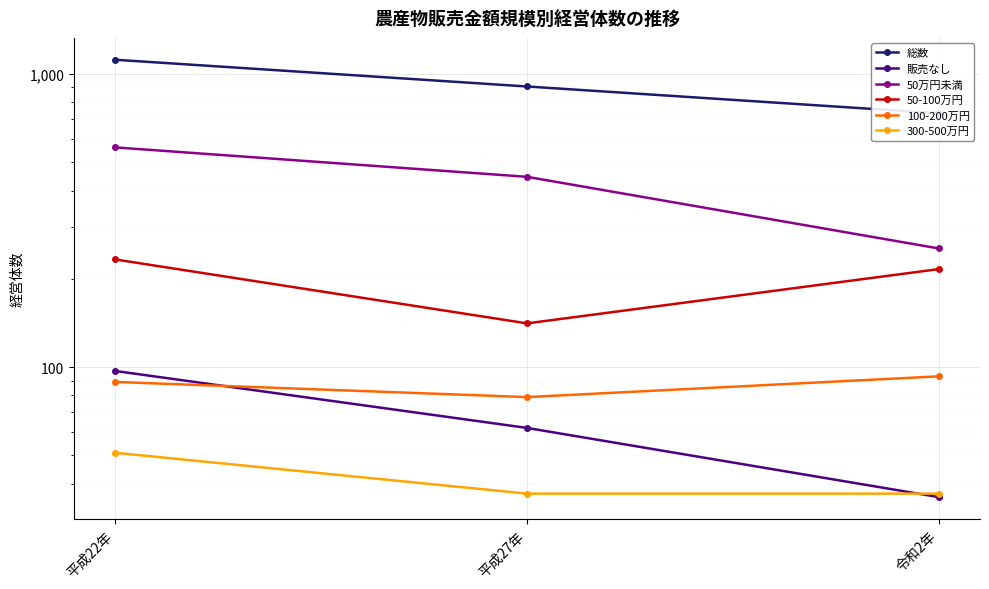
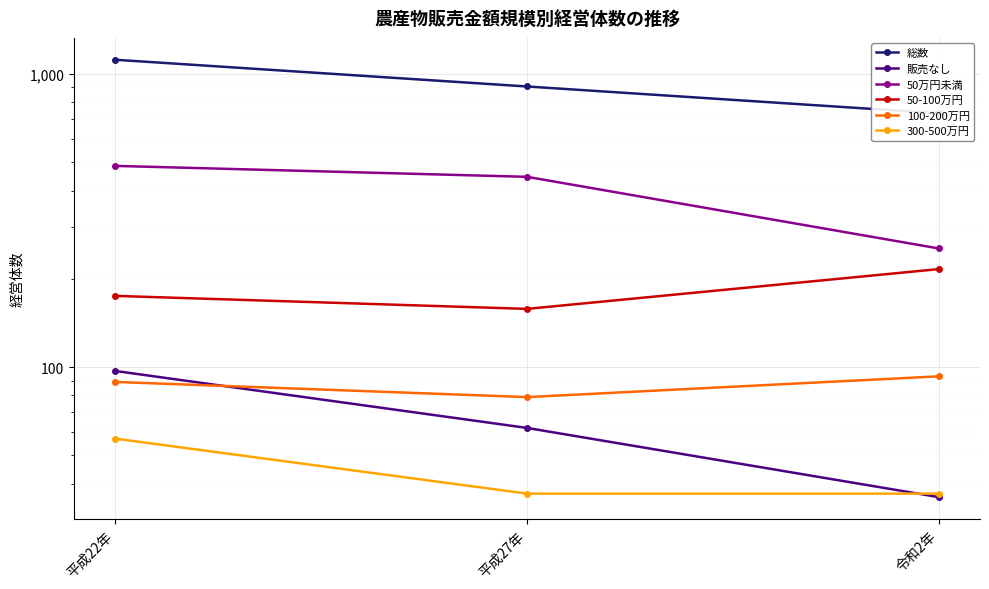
50万円未満, 平成22年: 560 -> 490
50-100万円, 平成22年: 230 -> 180
300-500万円, 平成22年: 51 -> 57
50-100万円, 平成27年: 140 -> 160
